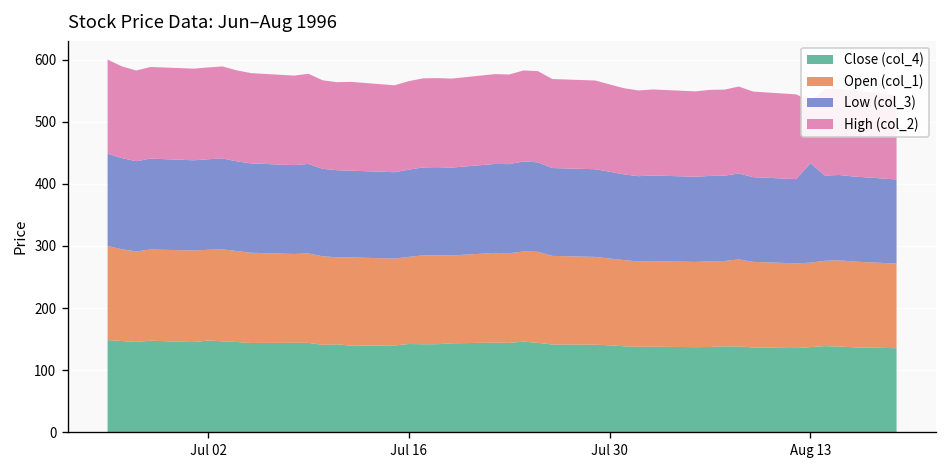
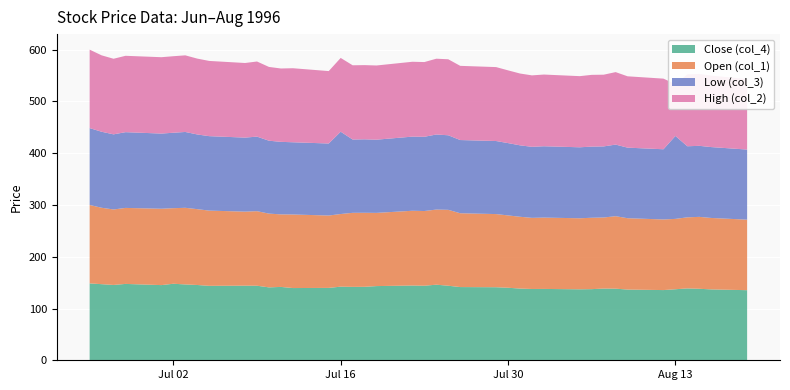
Low (col_3), Jul 16: 140 -> 160
